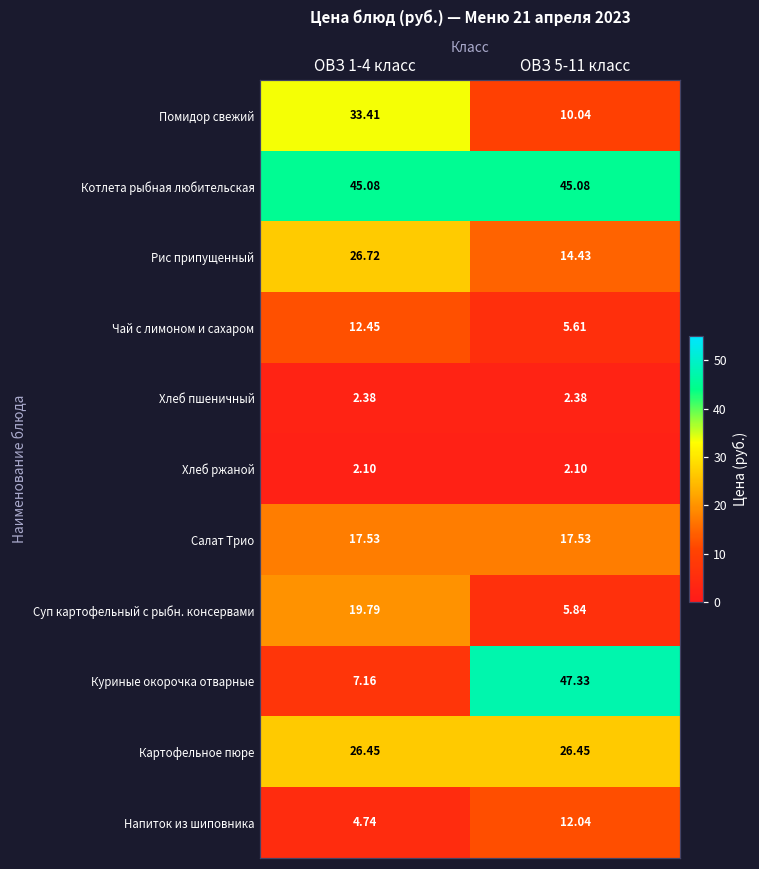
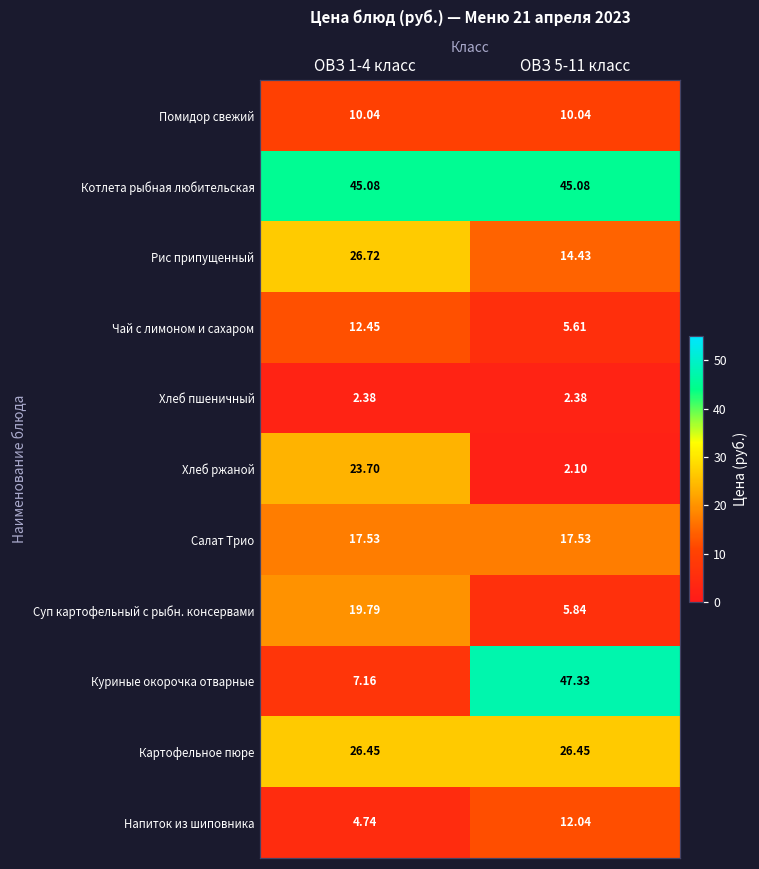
Помидор свежий, ОВЗ 1-4 класс: 33.41 -> 10.04
Хлеб ржаной, ОВЗ 1-4 класс: 2.10 -> 23.70
